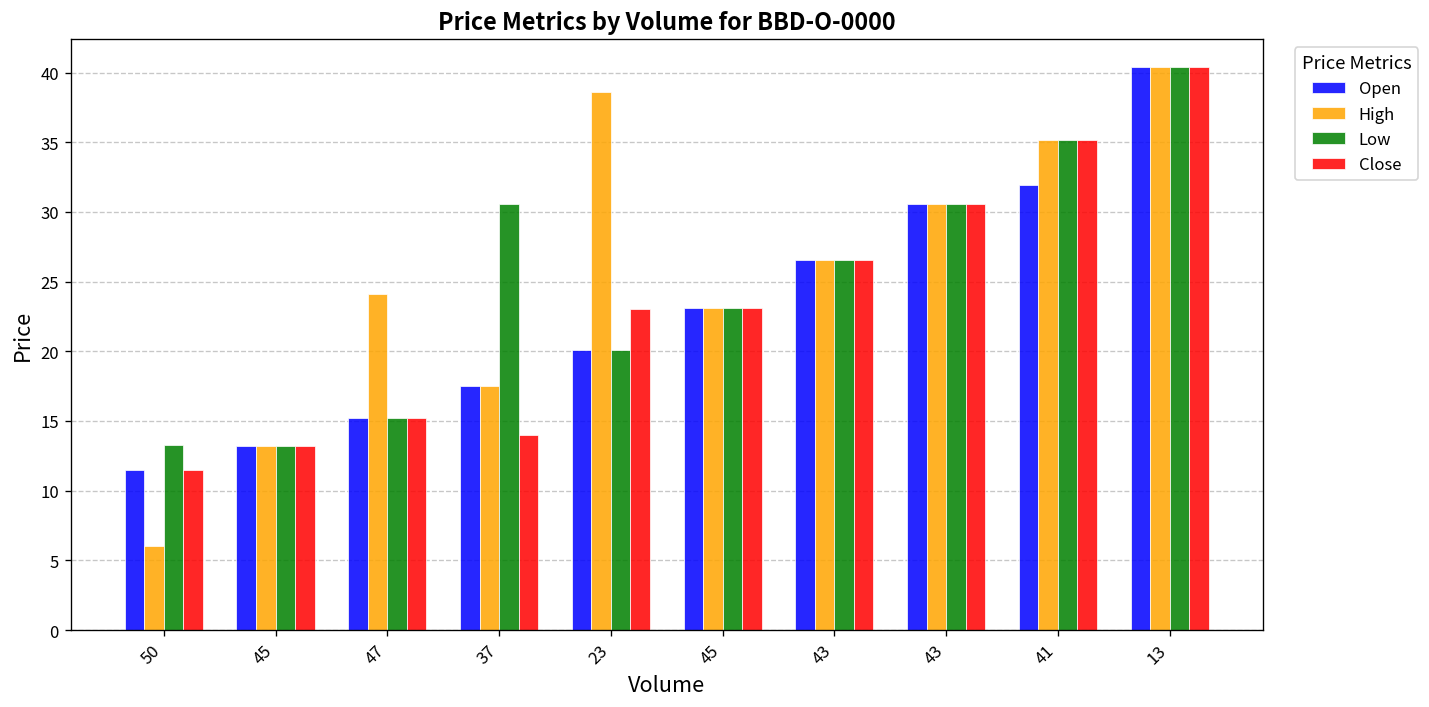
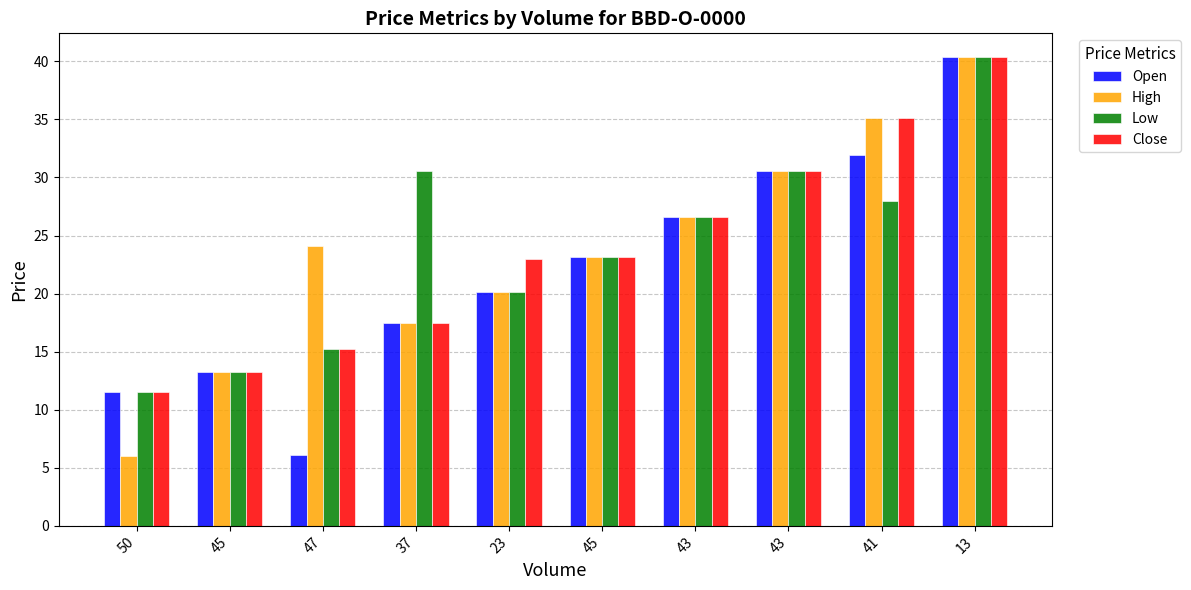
Low, 50: 13.3 -> 11.5
Open, 47: 15.2 -> 6.1
Close, 37: 14.0 -> 17.5
High, 23: 38.6 -> 20.1
Low, 41: 35.1 -> 28.0
